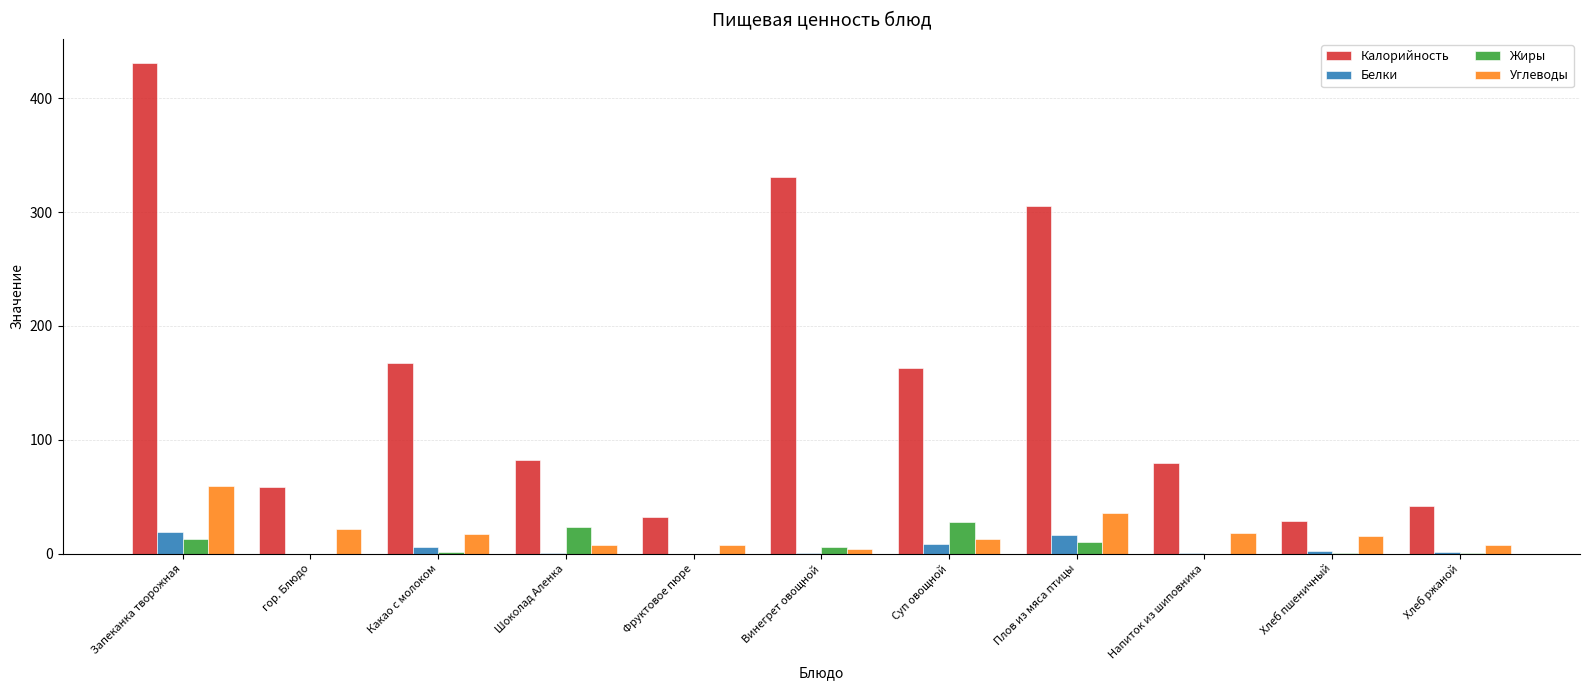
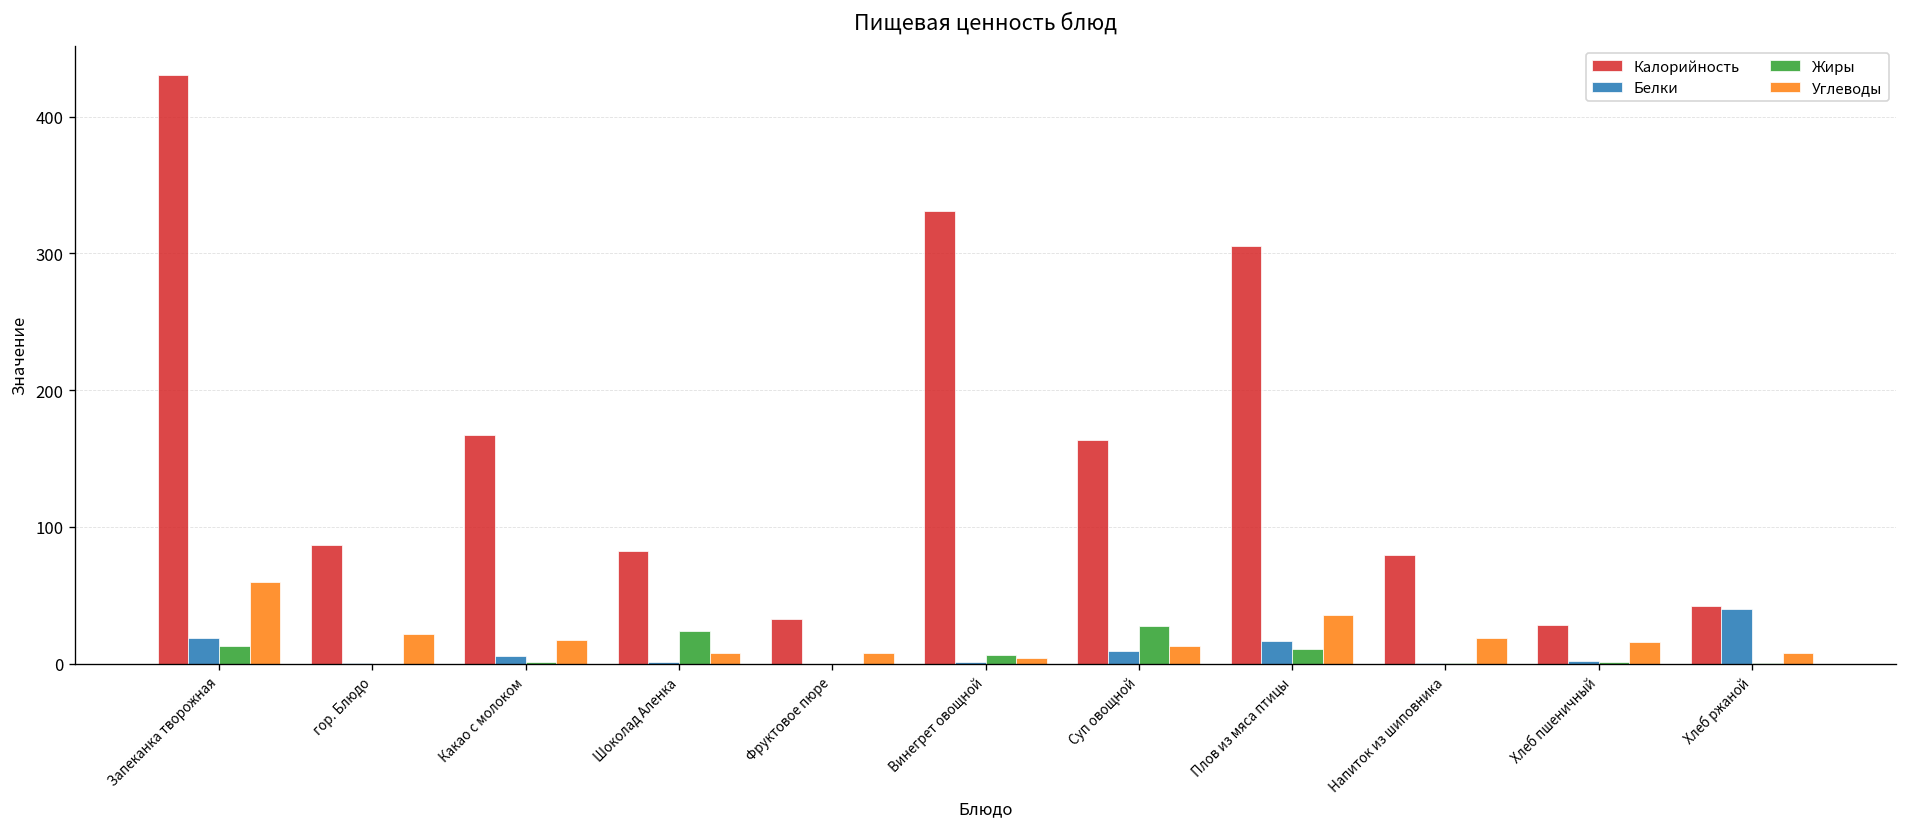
Калорийность, гор. Блюдо: 58 -> 87
Белки, Хлеб ржаной: 1 -> 40
